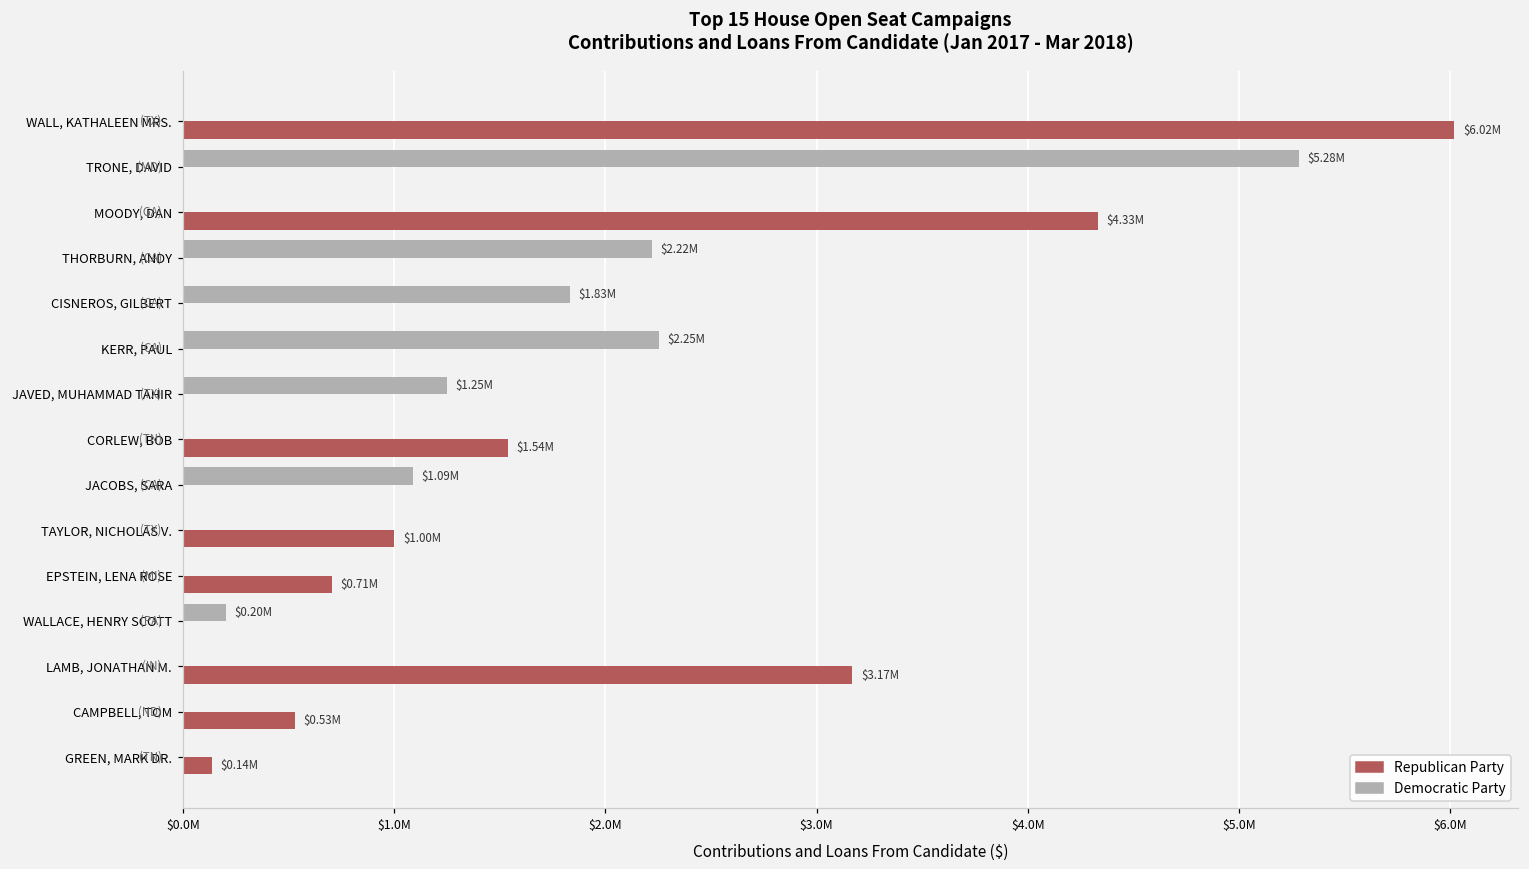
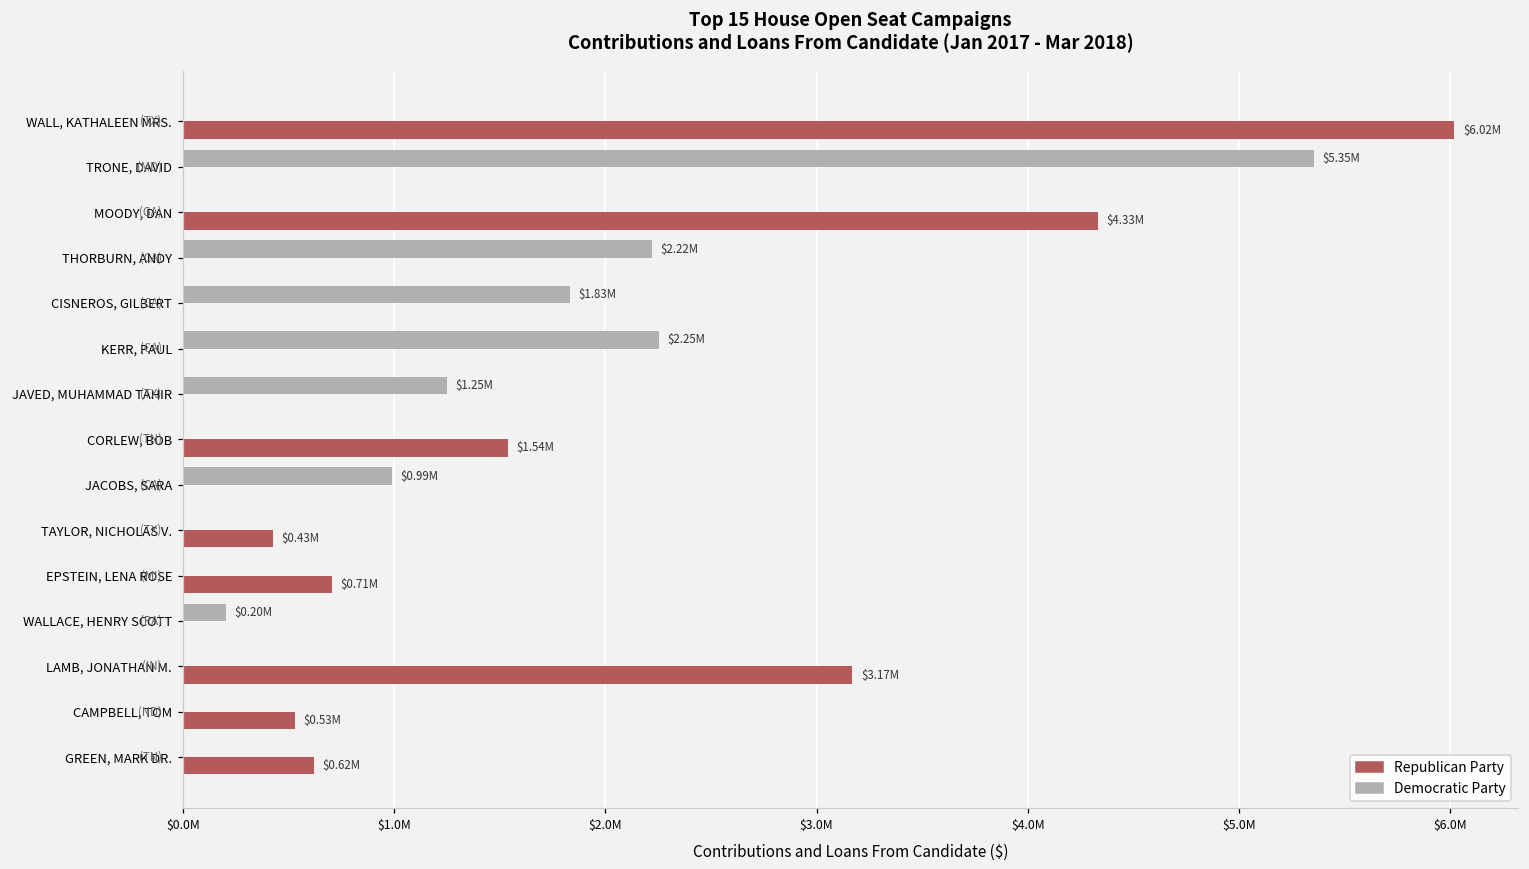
Democratic Party, TRONE, DAVID: $5.28M -> $5.35M
Democratic Party, JACOBS, SARA: $1.09M -> $0.99M
Republican Party, TAYLOR, NICHOLAS V.: $1.00M -> $0.43M
Republican Party, GREEN, MARK DR.: $0.14M -> $0.62M
